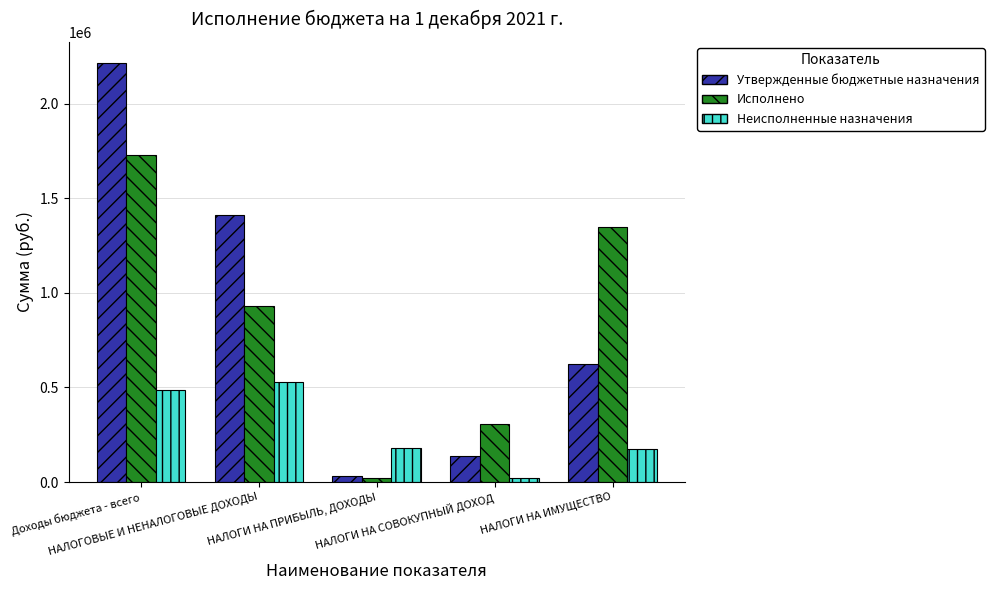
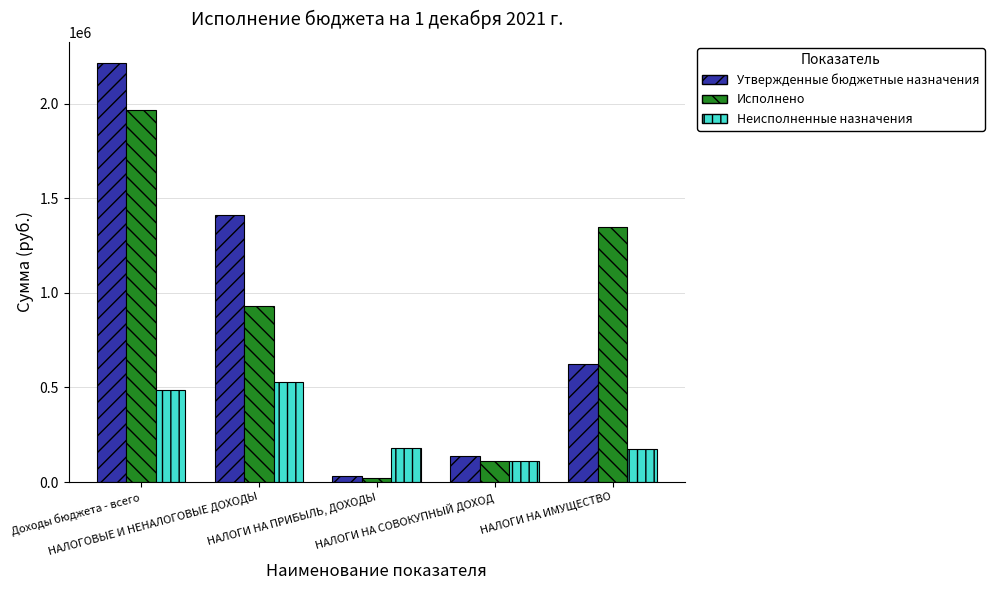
Исполнено, Доходы бюджета - всего: 1730000 -> 1960000
Исполнено, НАЛОГИ НА СОВОКУПНЫЙ ДОХОД: 310000 -> 110000
Неисполненные назначения, НАЛОГИ НА СОВОКУПНЫЙ ДОХОД: 20000 -> 110000
